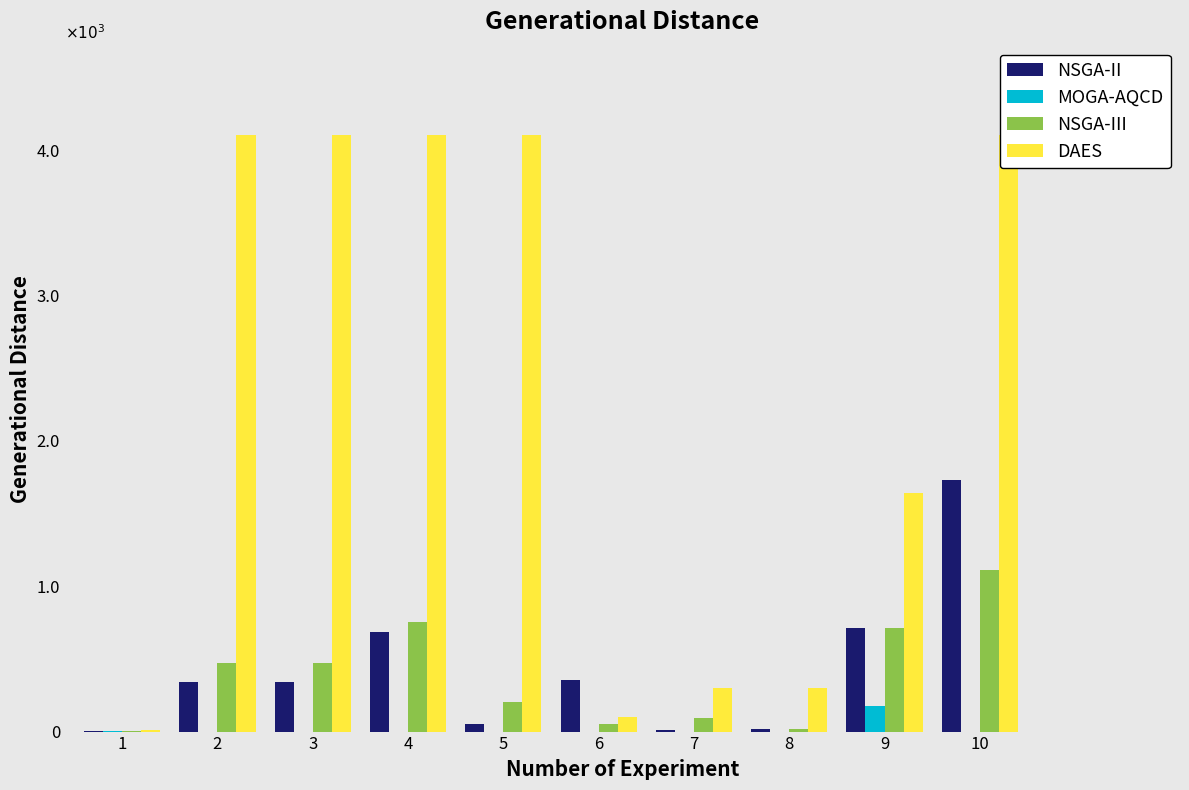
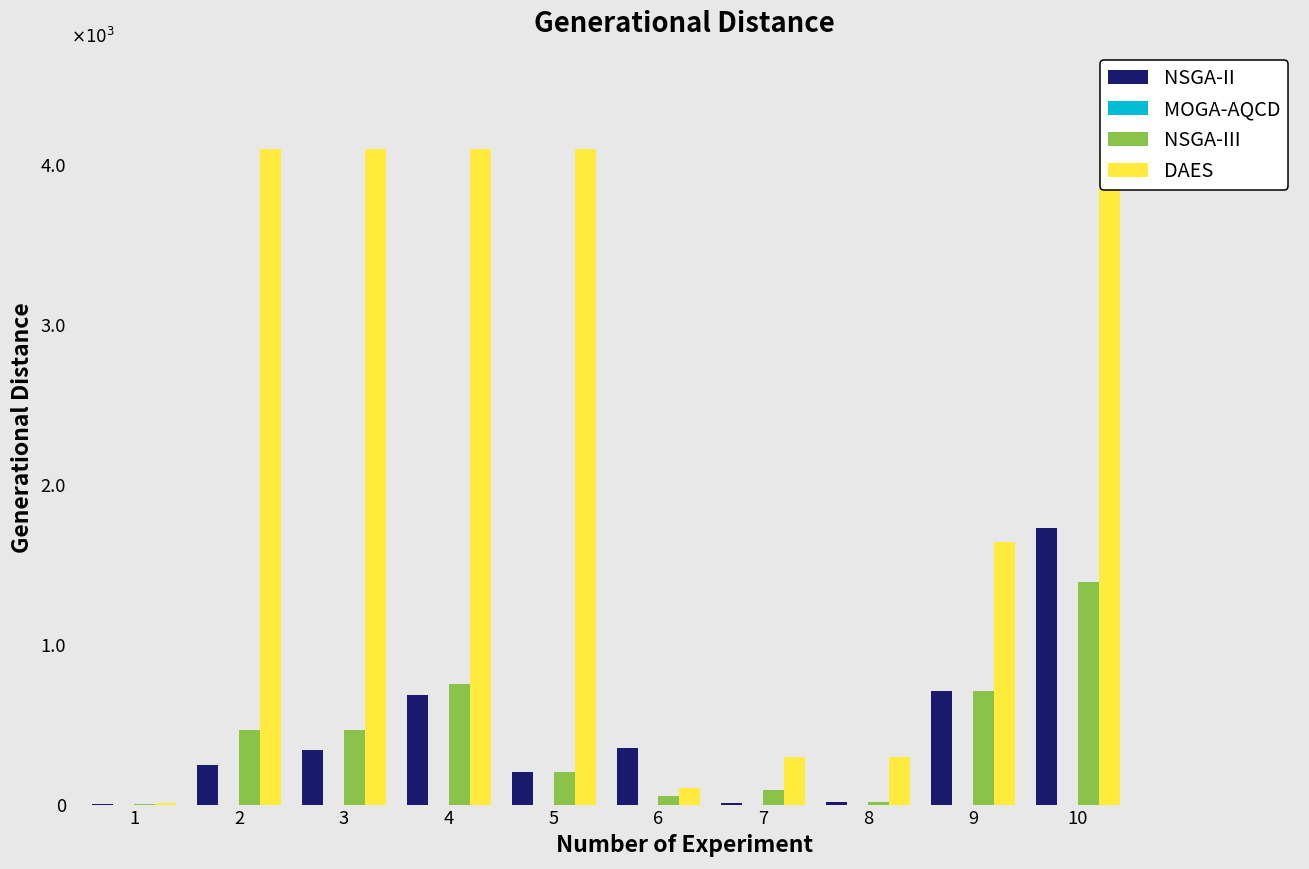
NSGA-II, 2: 0.34 -> 0.25
NSGA-II, 5: 0.05 -> 0.21
MOGA-AQCD, 9: 0.18 -> 0.00
NSGA-III, 10: 1.11 -> 1.39
